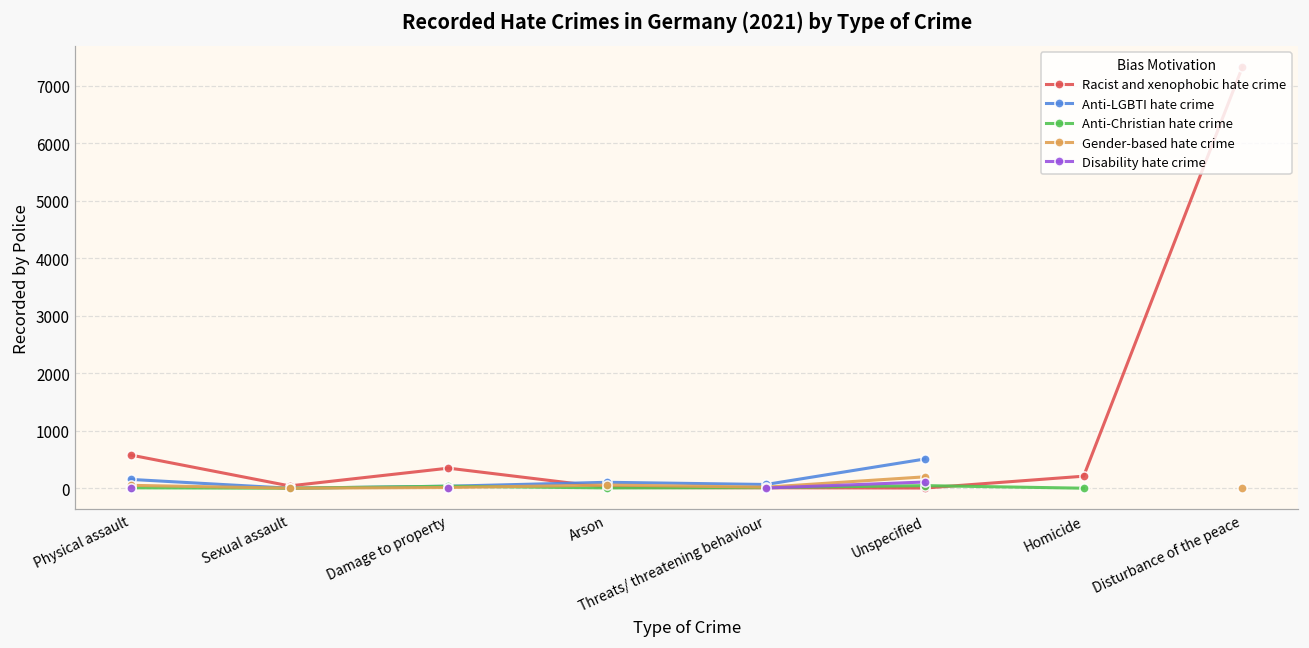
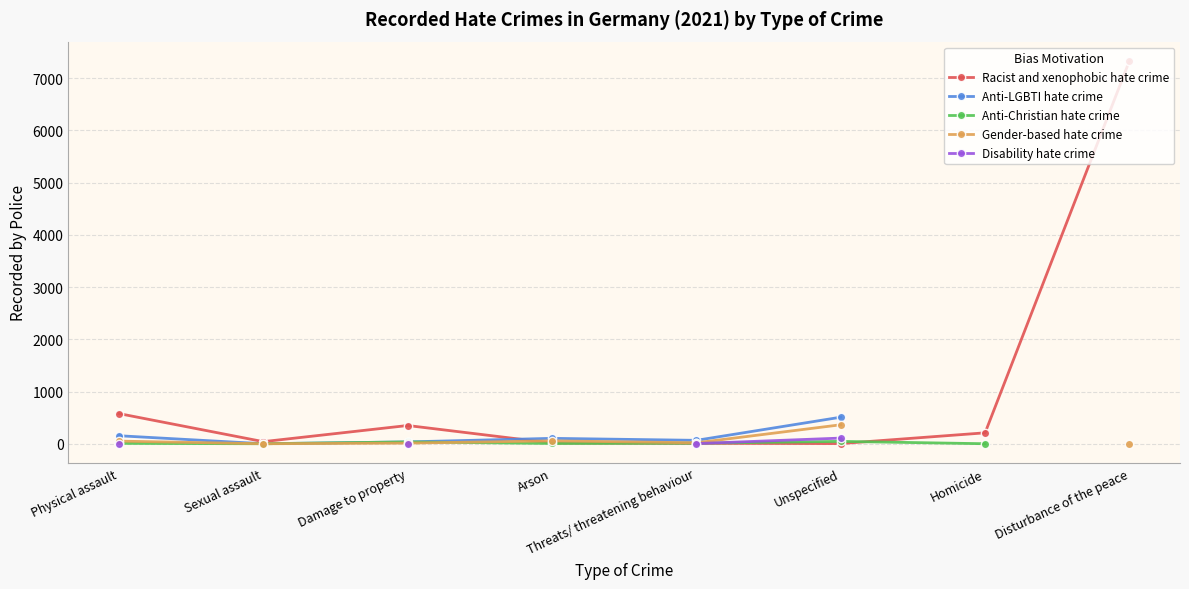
Gender-based hate crime, Unspecified: 200 -> 400
